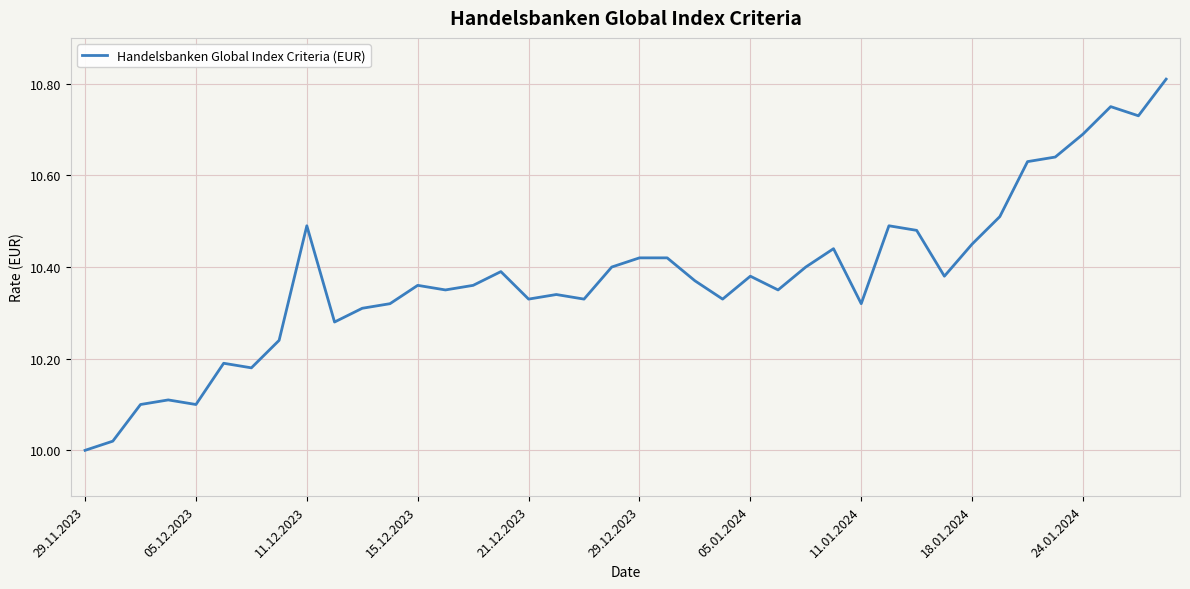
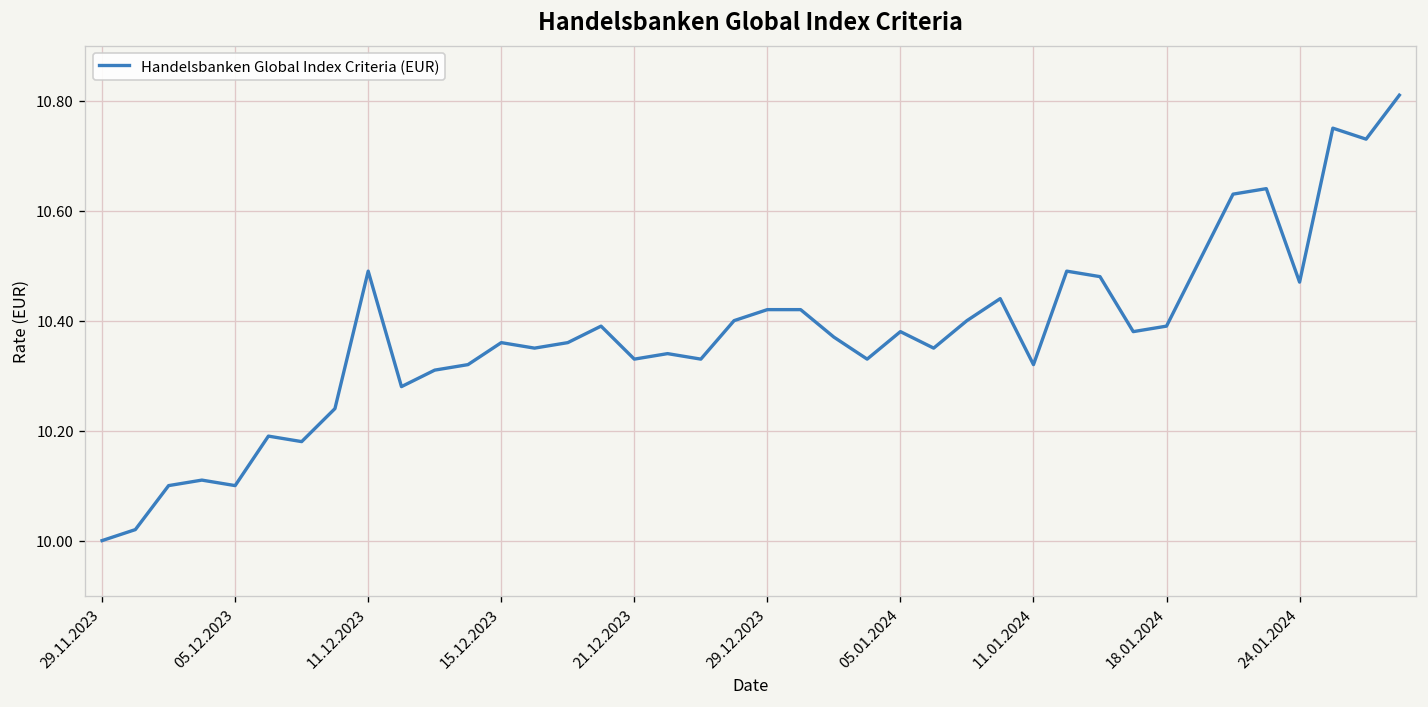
18.01.2024: 10.45 -> 10.39
24.01.2024: 10.69 -> 10.47
